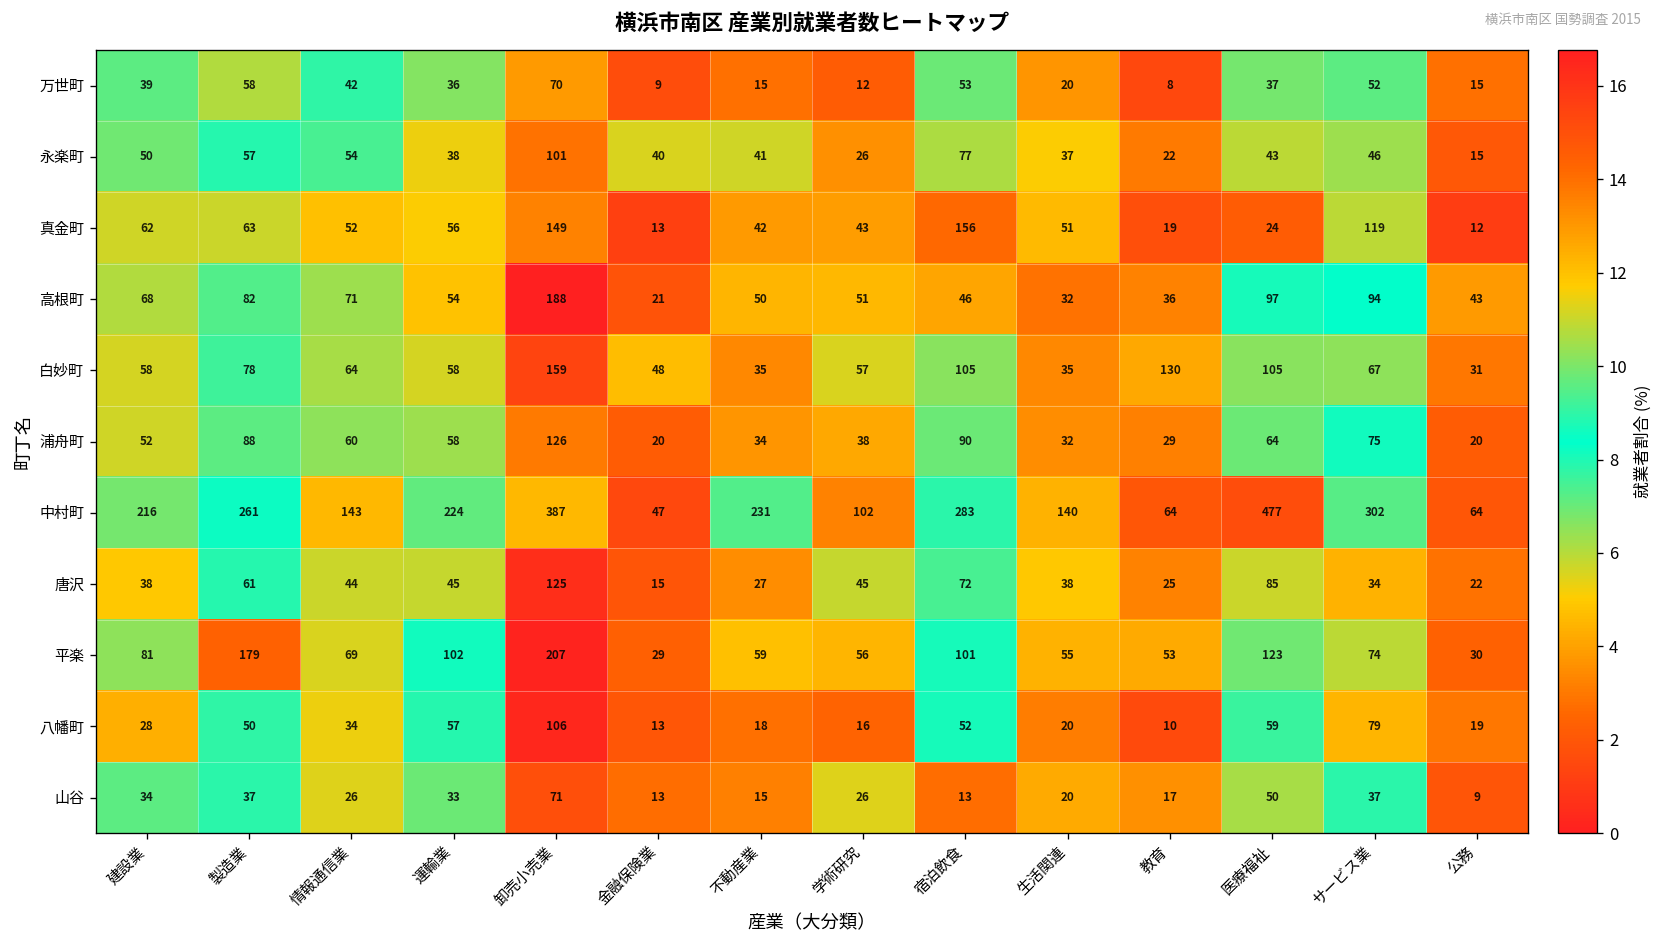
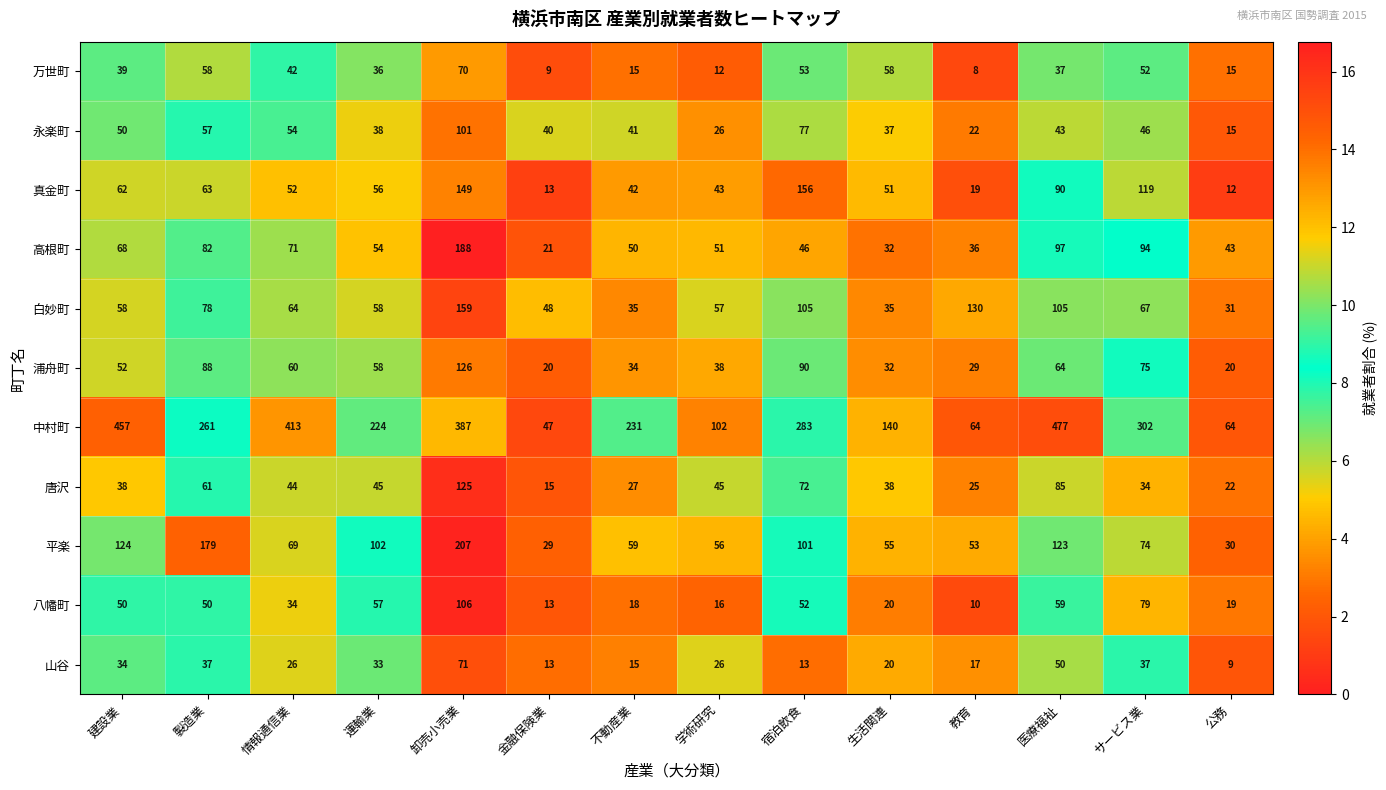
万世町, 生活関連: 20 -> 58
真金町, 医療福祉: 24 -> 90
中村町, 建設業: 216 -> 457
中村町, 情報通信業: 143 -> 413
平楽, 建設業: 81 -> 124
八幡町, 建設業: 28 -> 50
